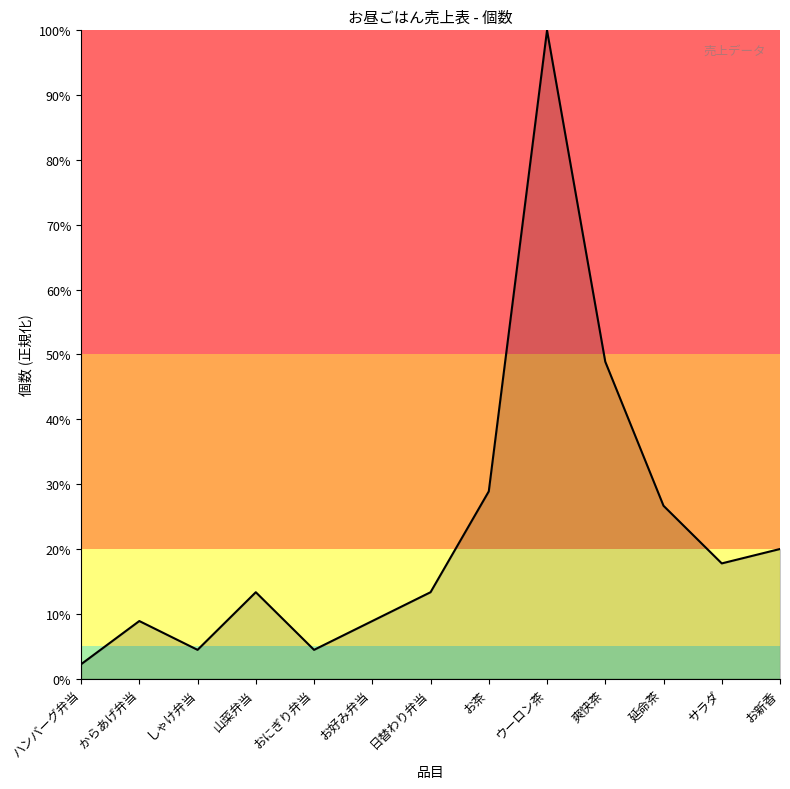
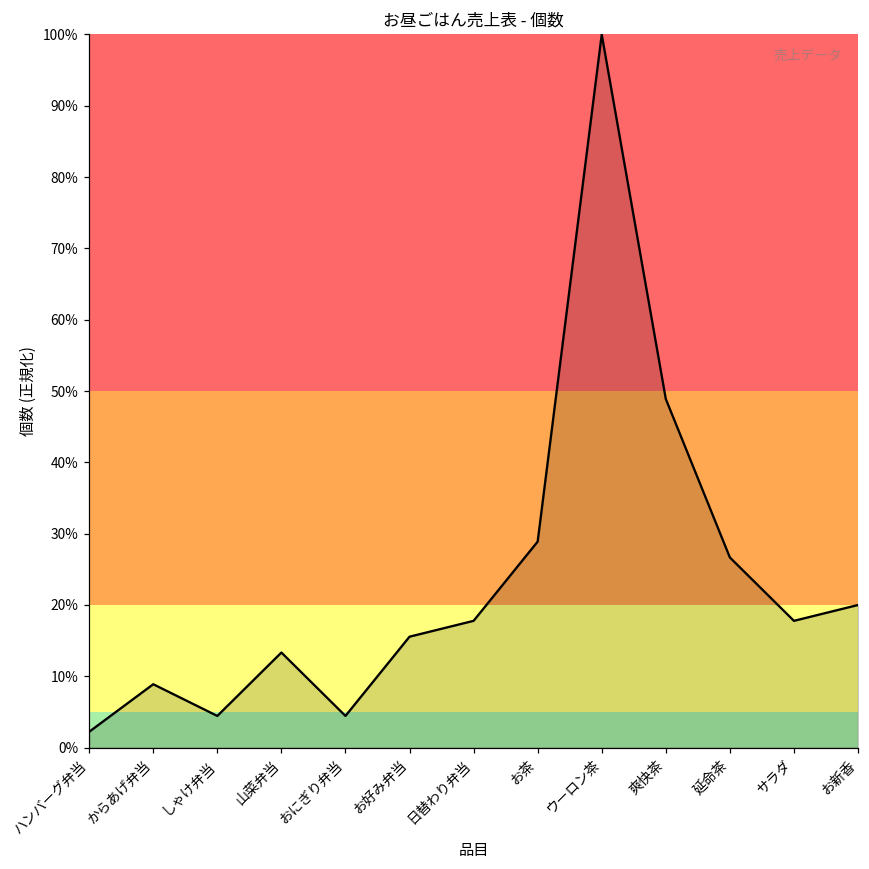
お好み弁当: 9% -> 16%
日替わり弁当: 13% -> 18%
